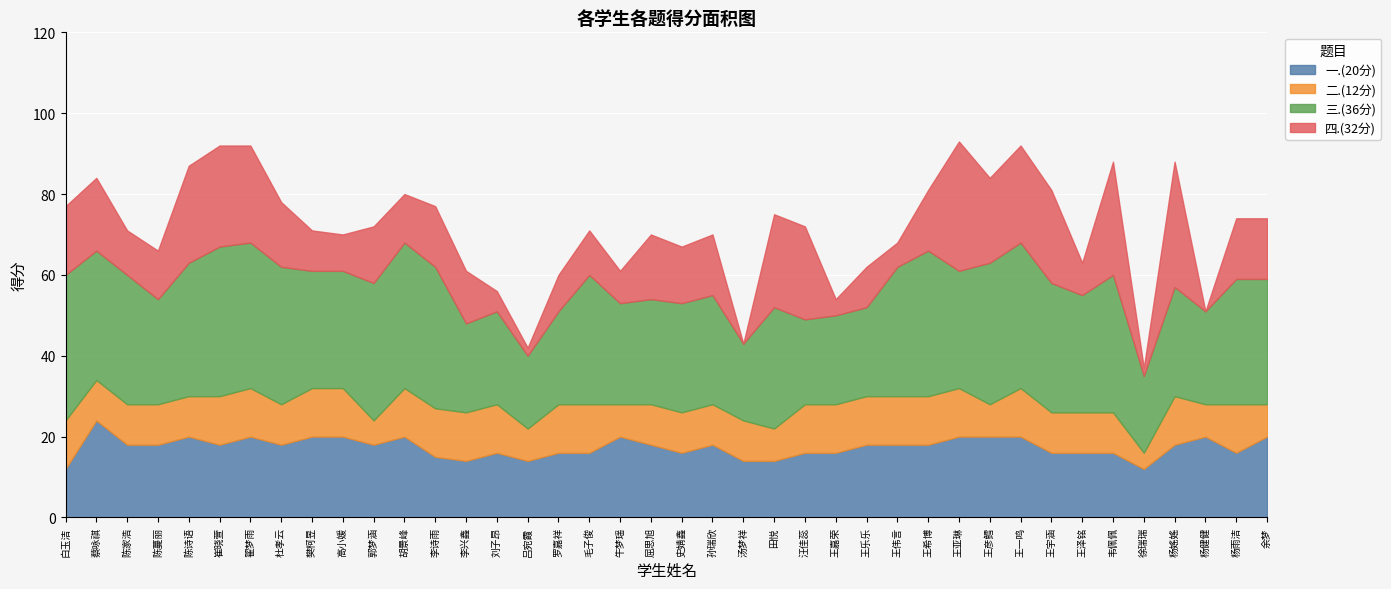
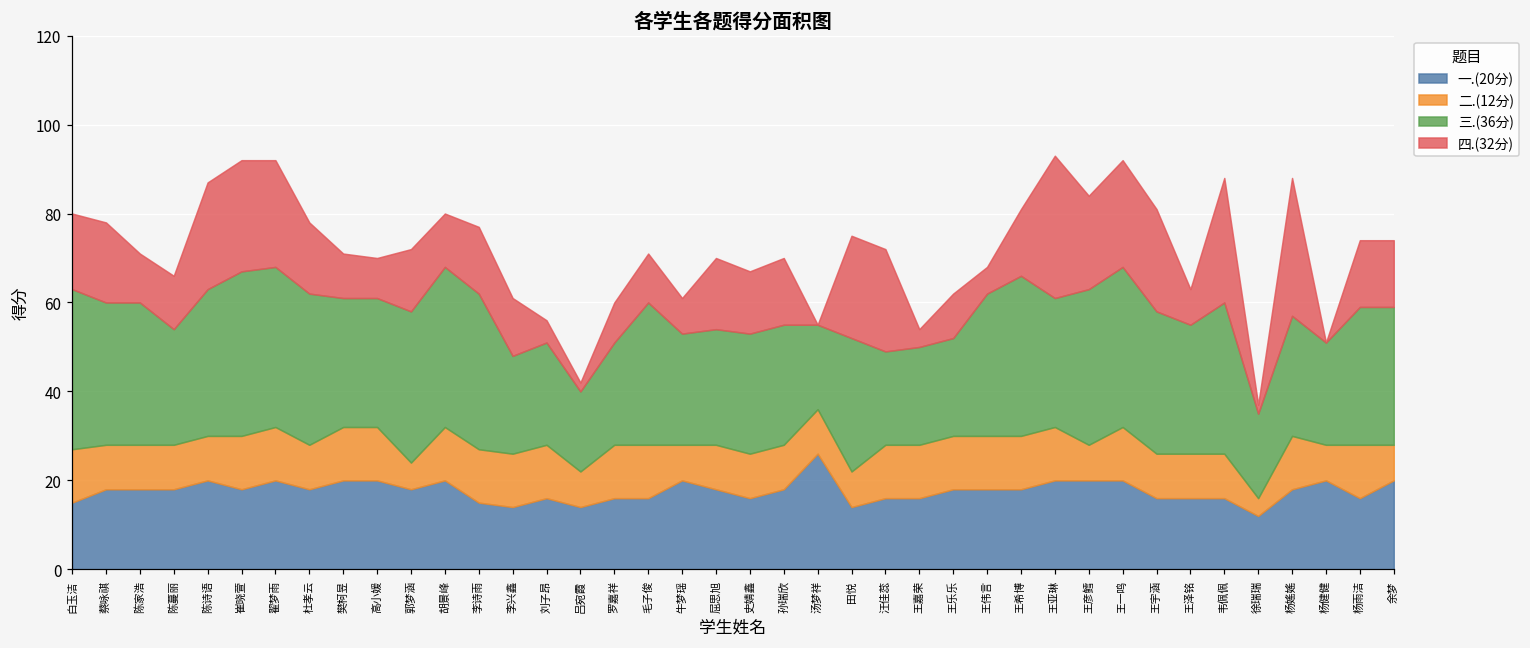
一.(20分), 白玉洁: 12 -> 15
一.(20分), 蔡咏祺: 24 -> 18
一.(20分), 汤梦祥: 14 -> 26
